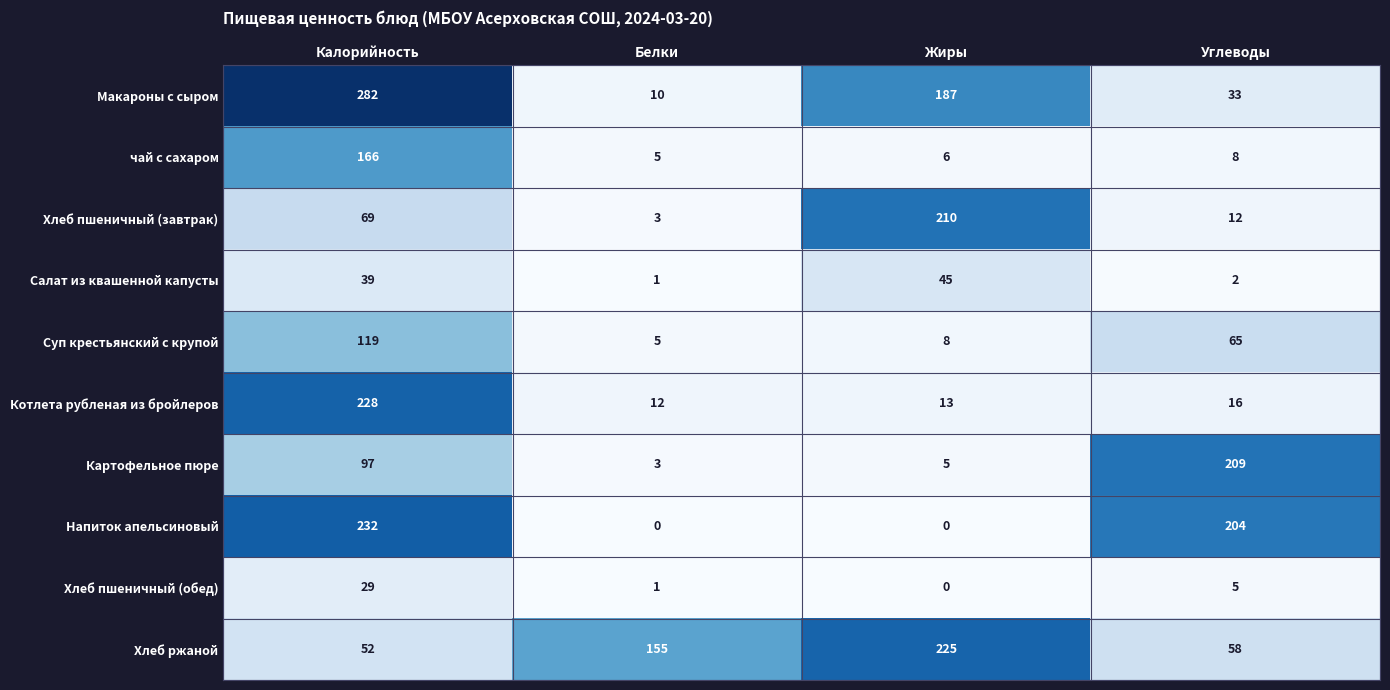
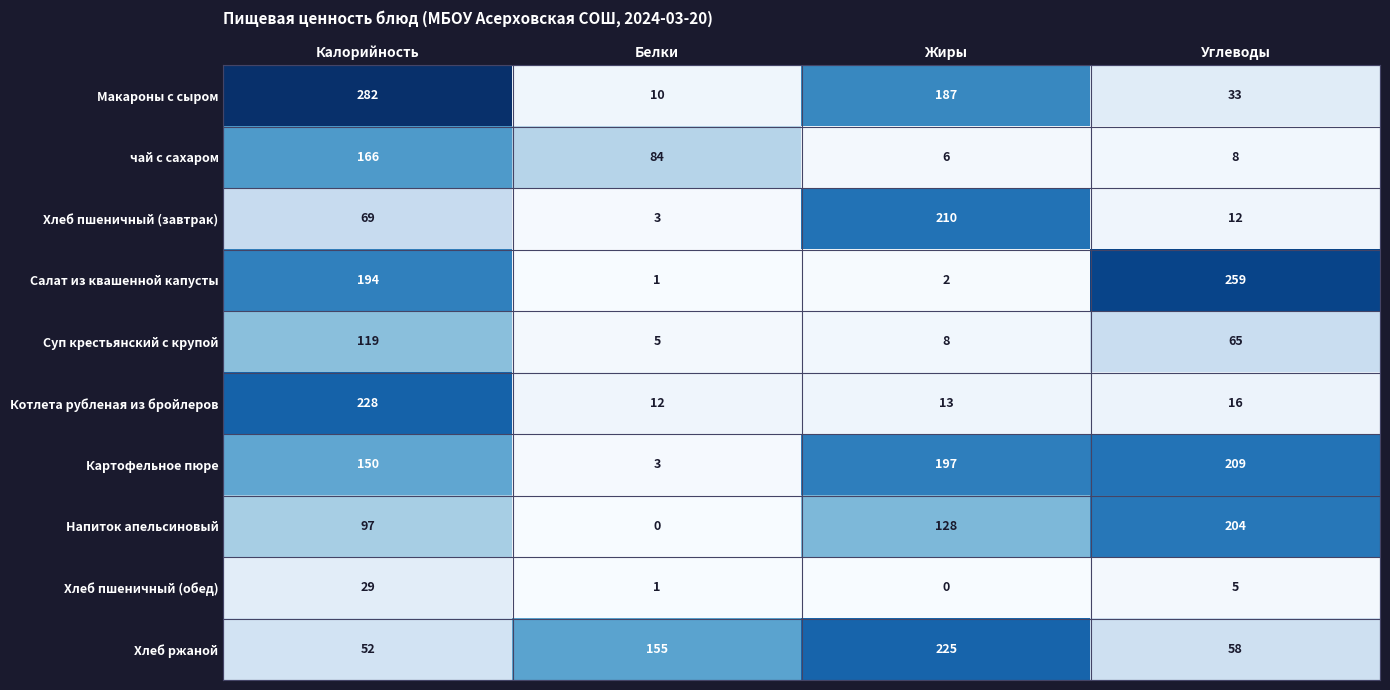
чай с сахаром, Белки: 5 -> 84
Салат из квашенной капусты, Калорийность: 39 -> 194
Салат из квашенной капусты, Жиры: 45 -> 2
Салат из квашенной капусты, Углеводы: 2 -> 259
Картофельное пюре, Калорийность: 97 -> 150
Картофельное пюре, Жиры: 5 -> 197
Напиток апельсиновый, Калорийность: 232 -> 97
Напиток апельсиновый, Жиры: 0 -> 128
